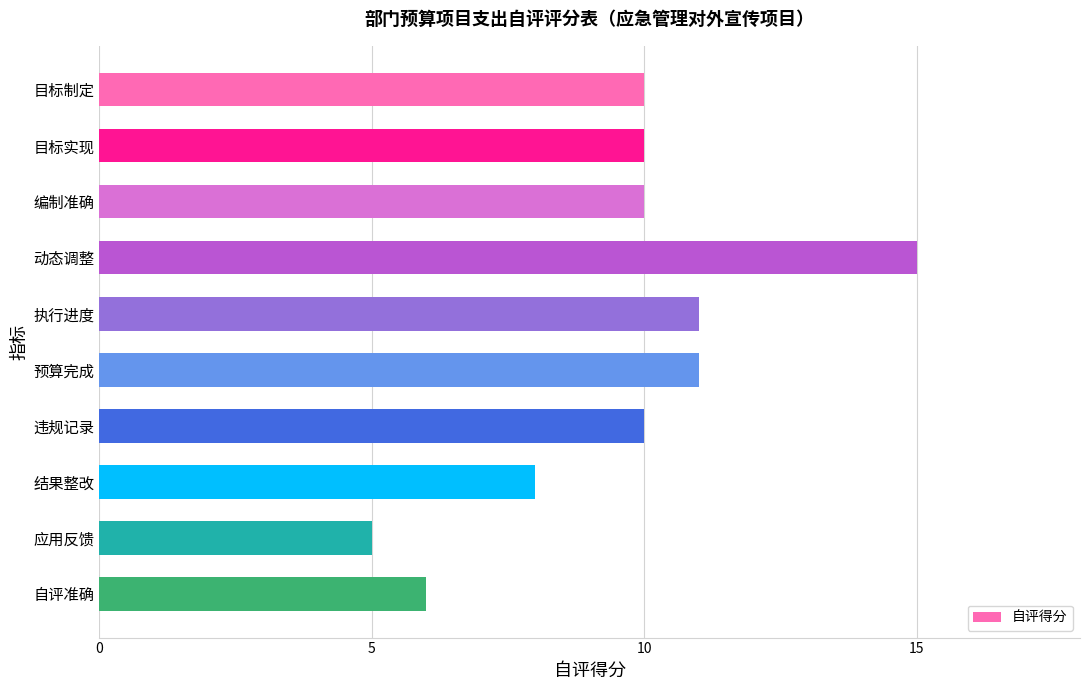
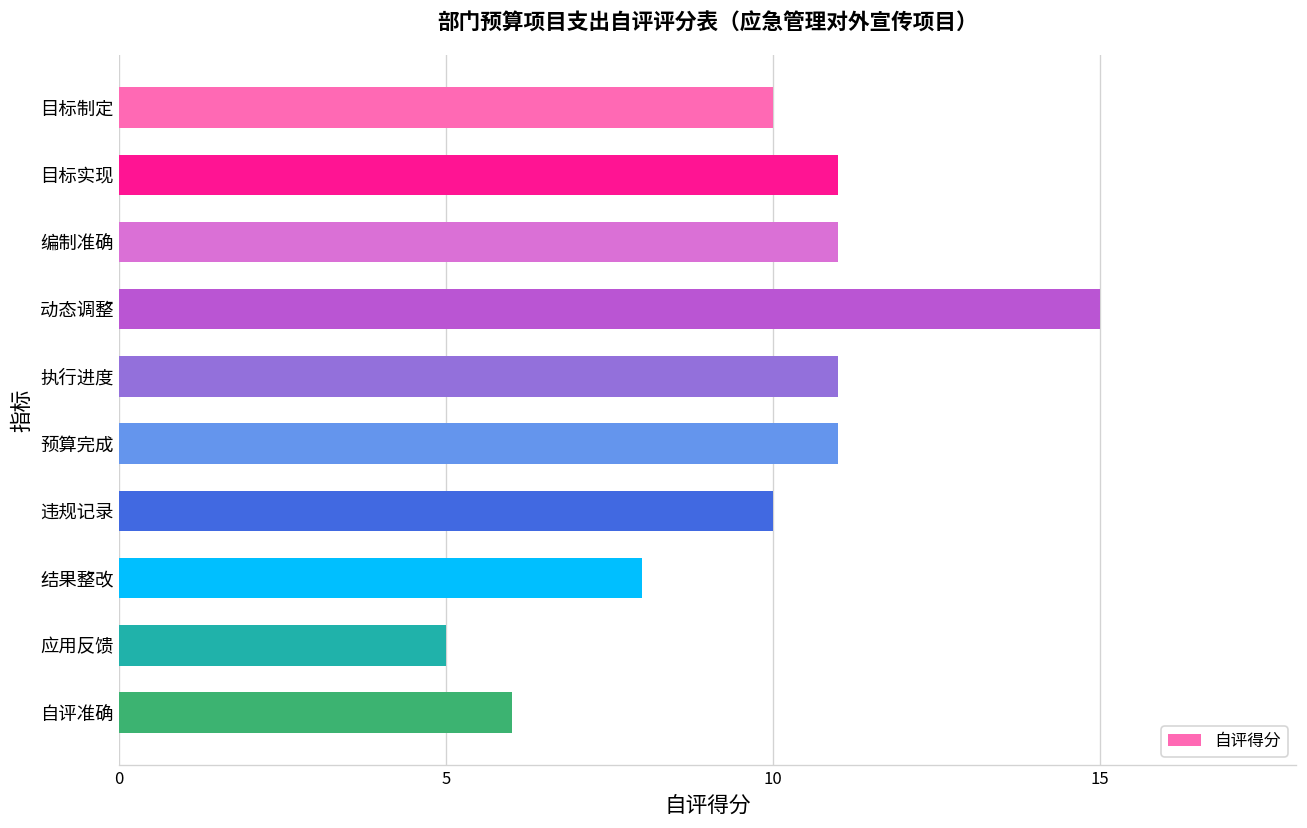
目标实现: 10 -> 11
编制准确: 10 -> 11
